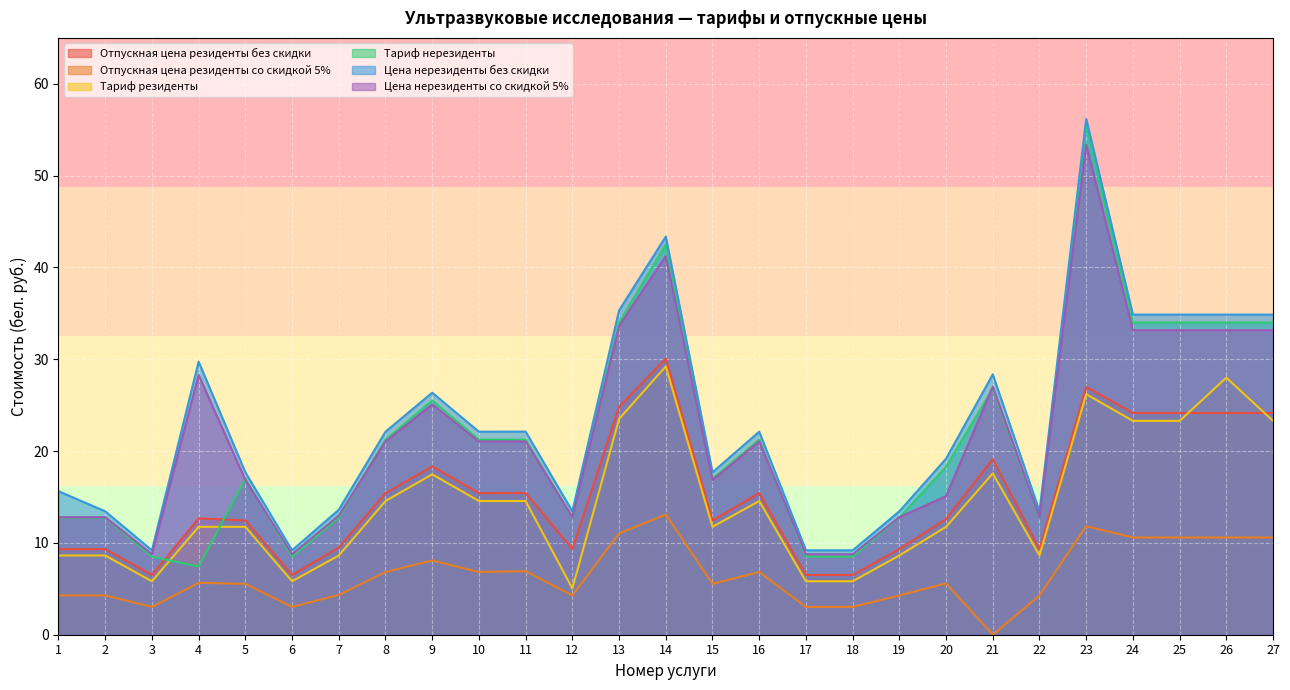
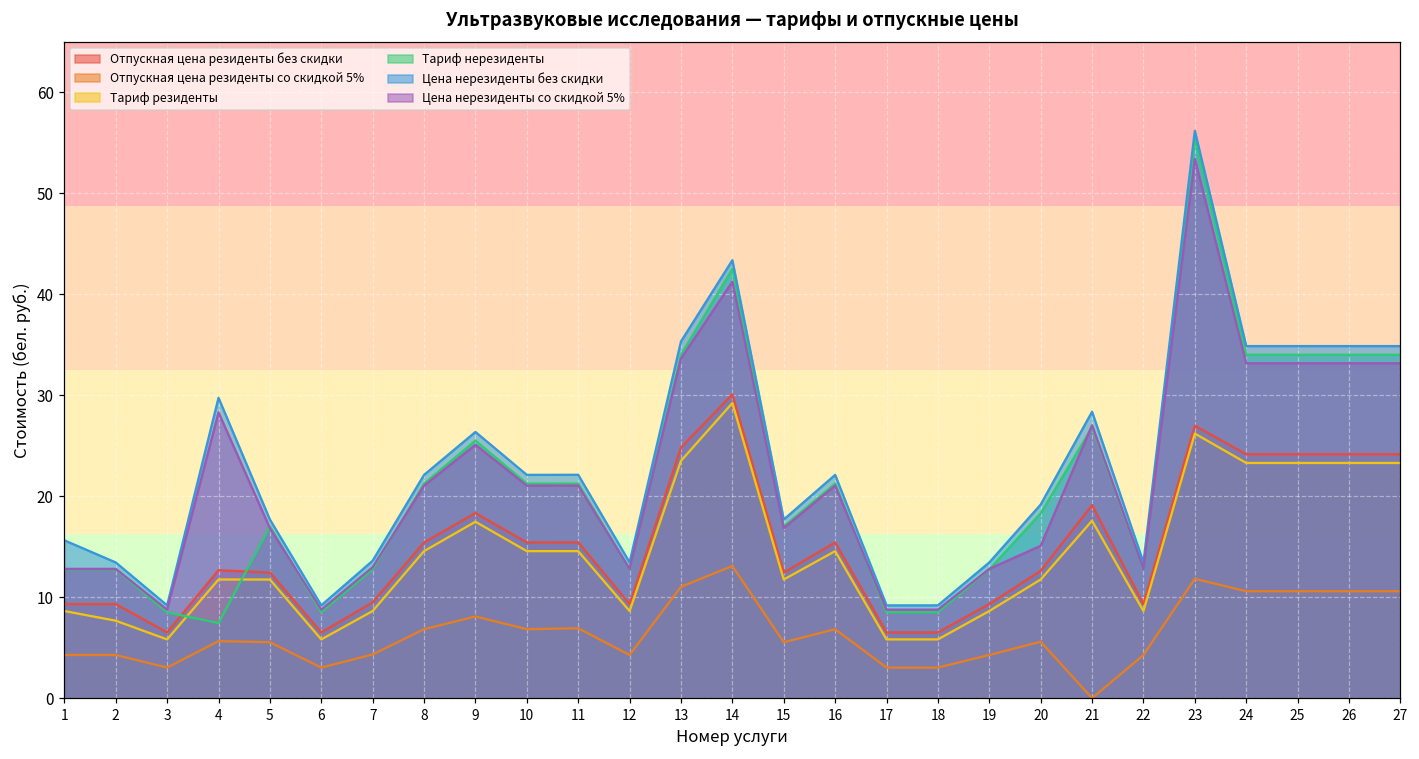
Тариф резиденты, 2: 9 -> 8
Тариф резиденты, 12: 5 -> 9
Тариф резиденты, 26: 28 -> 23
